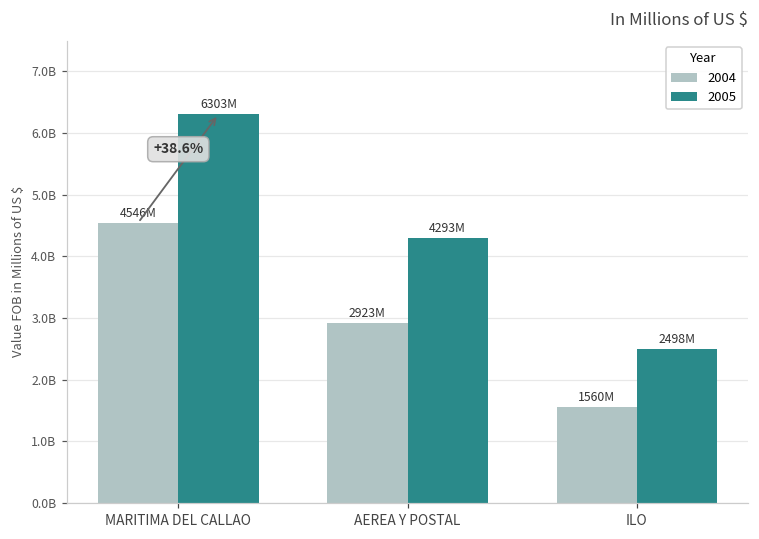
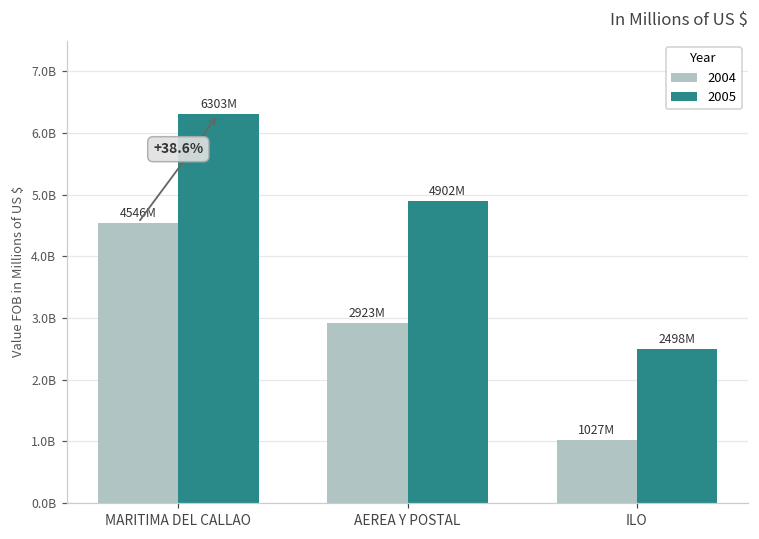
2005, AEREA Y POSTAL: 4293M -> 4902M
2004, ILO: 1560M -> 1027M
